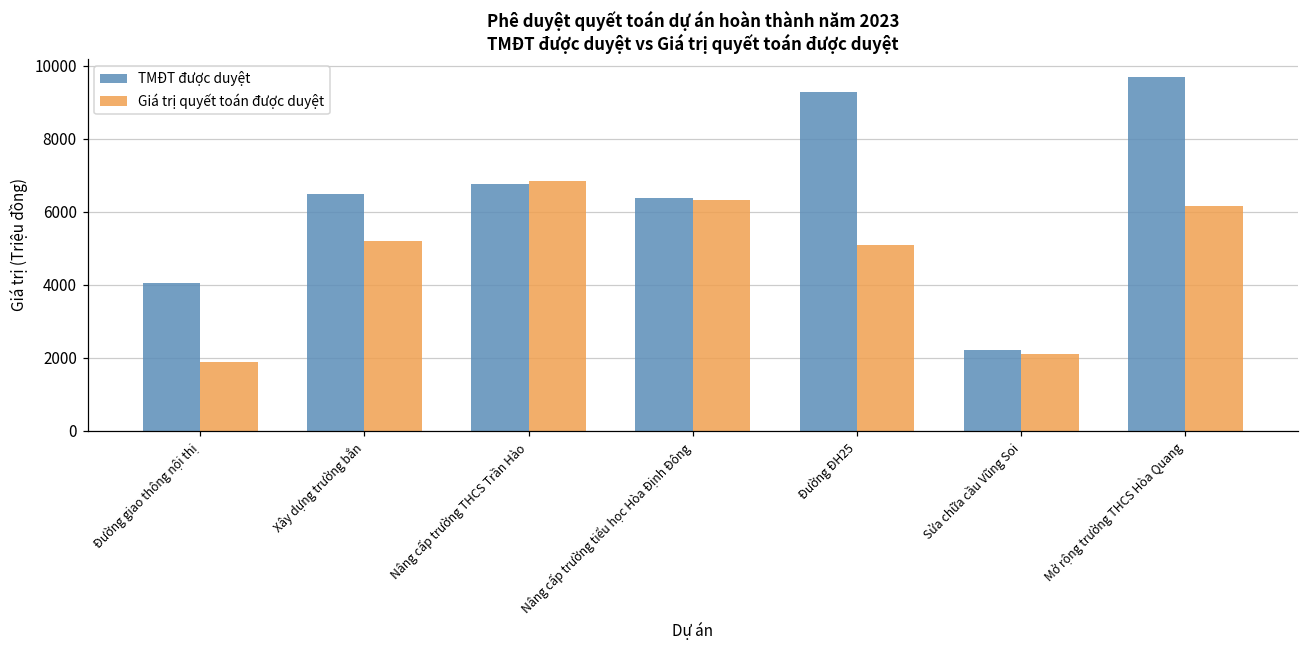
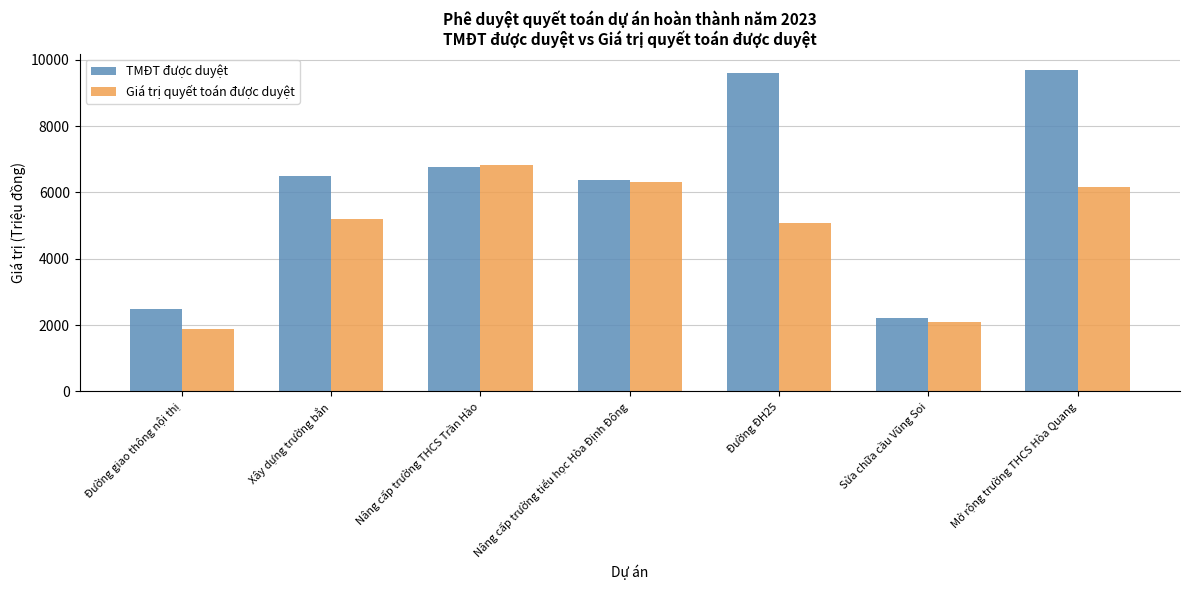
TMĐT được duyệt, Đường giao thông nội thị: 4000 -> 2500
TMĐT được duyệt, Đường ĐH25: 9300 -> 9600
